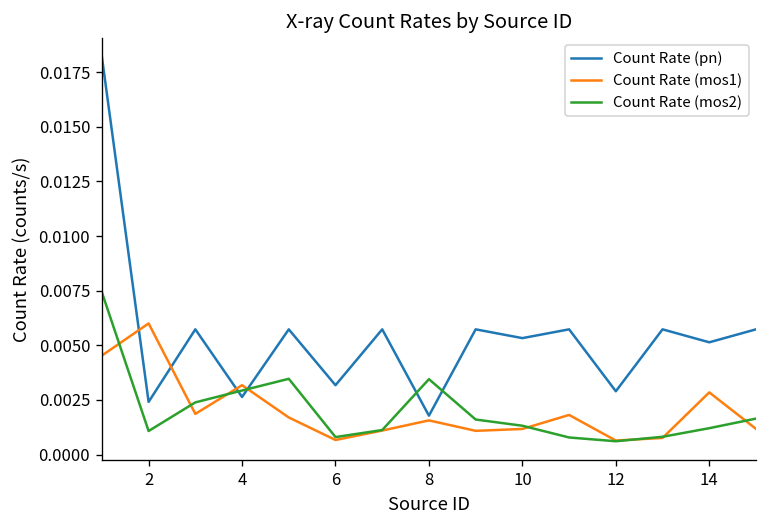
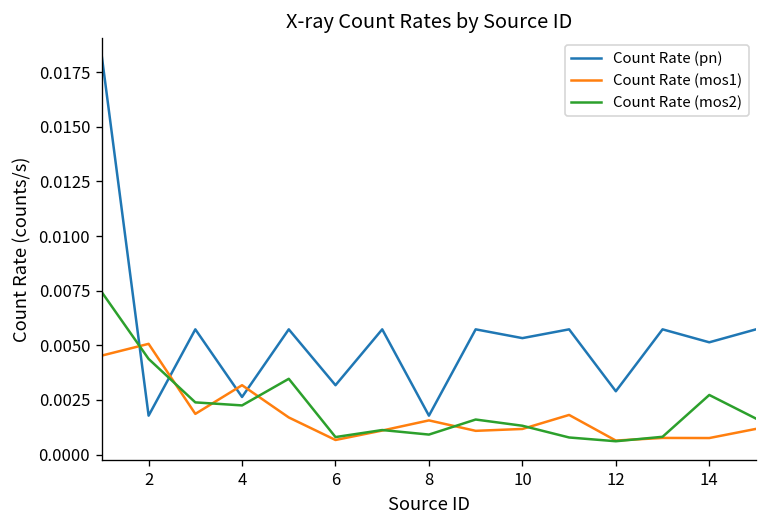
Count Rate (pn), 2: 0.0024 -> 0.0018
Count Rate (mos1), 2: 0.0060 -> 0.0051
Count Rate (mos2), 2: 0.0011 -> 0.0044
Count Rate (mos2), 4: 0.0029 -> 0.0023
Count Rate (mos2), 8: 0.0035 -> 0.0009
Count Rate (mos1), 14: 0.0028 -> 0.0008
Count Rate (mos2), 14: 0.0012 -> 0.0027
